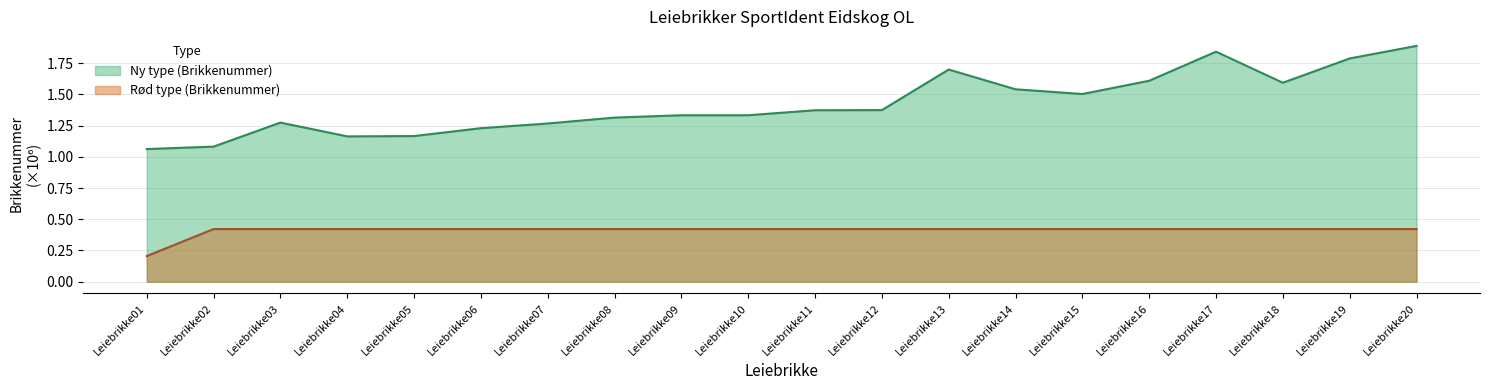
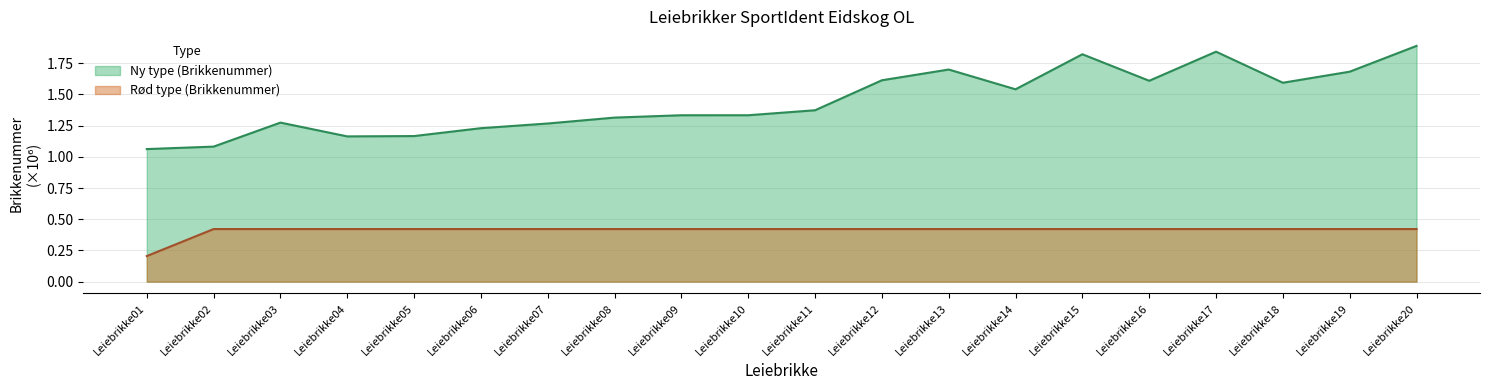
Ny type (Brikkenummer), Leiebrikke12: 1.37 -> 1.61
Ny type (Brikkenummer), Leiebrikke15: 1.50 -> 1.82
Ny type (Brikkenummer), Leiebrikke19: 1.79 -> 1.68
